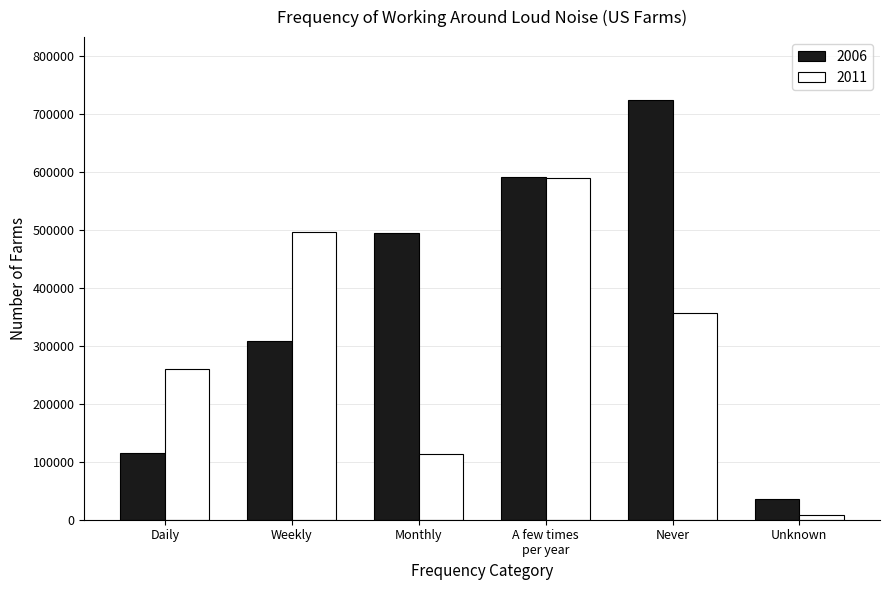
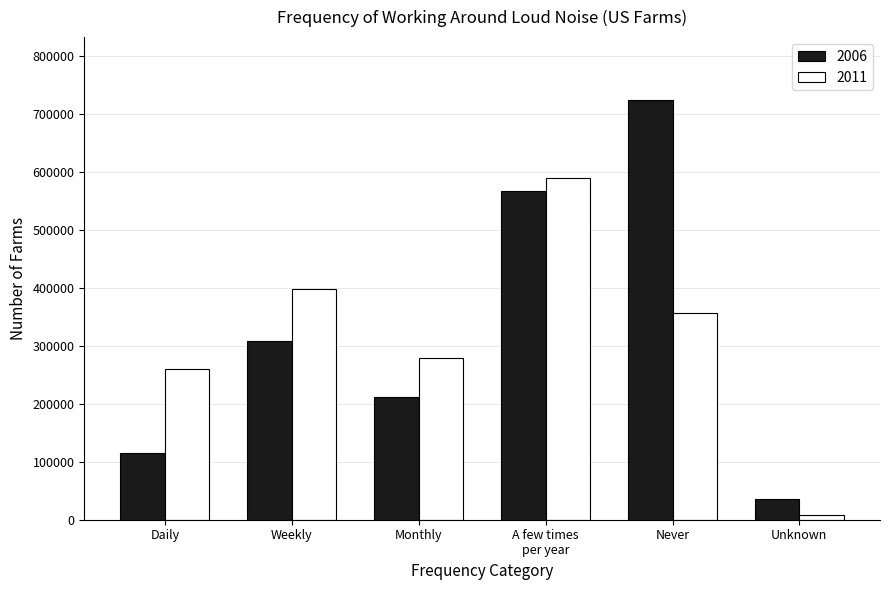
2011, Weekly: 500000 -> 400000
2006, Monthly: 490000 -> 210000
2011, Monthly: 110000 -> 280000
2006, A few times per year: 590000 -> 570000
